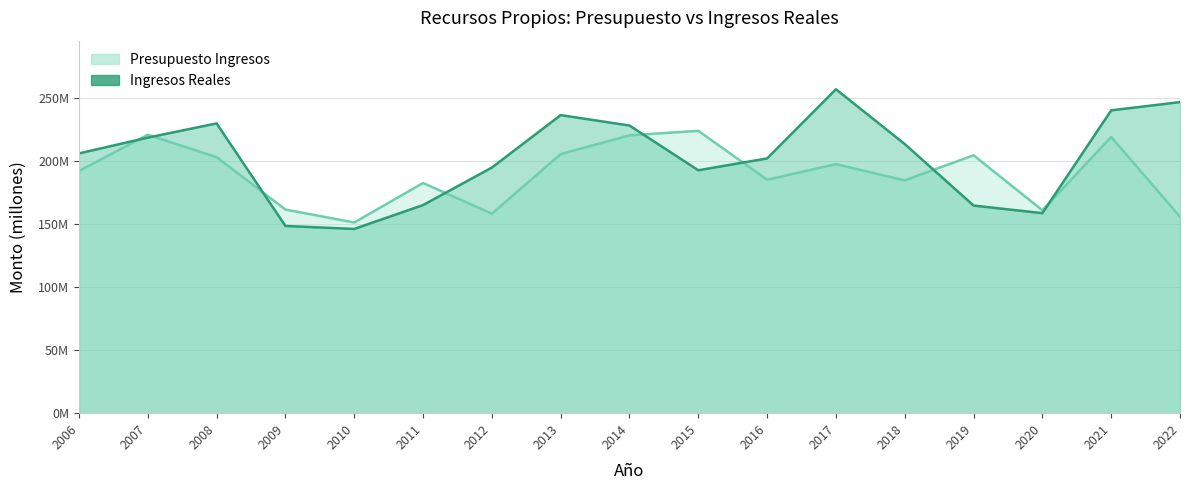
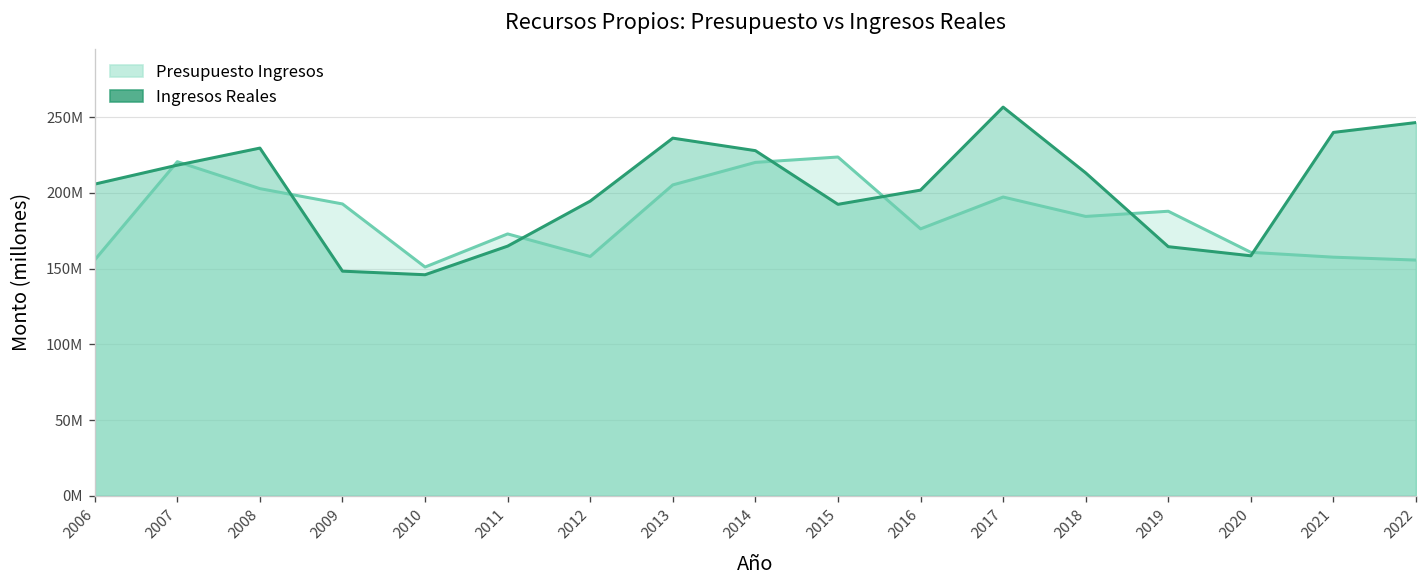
Presupuesto Ingresos, 2006: 192000000 -> 156000000
Presupuesto Ingresos, 2009: 161000000 -> 193000000
Presupuesto Ingresos, 2011: 182000000 -> 173000000
Presupuesto Ingresos, 2016: 185000000 -> 176000000
Presupuesto Ingresos, 2019: 204000000 -> 188000000
Presupuesto Ingresos, 2021: 219000000 -> 158000000
